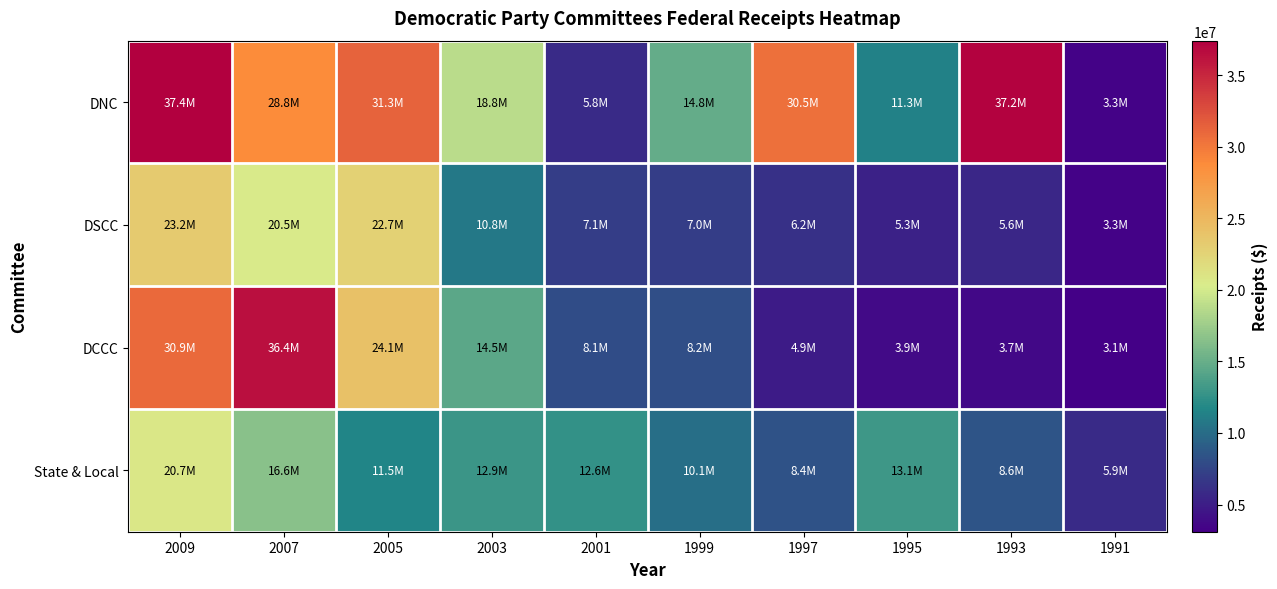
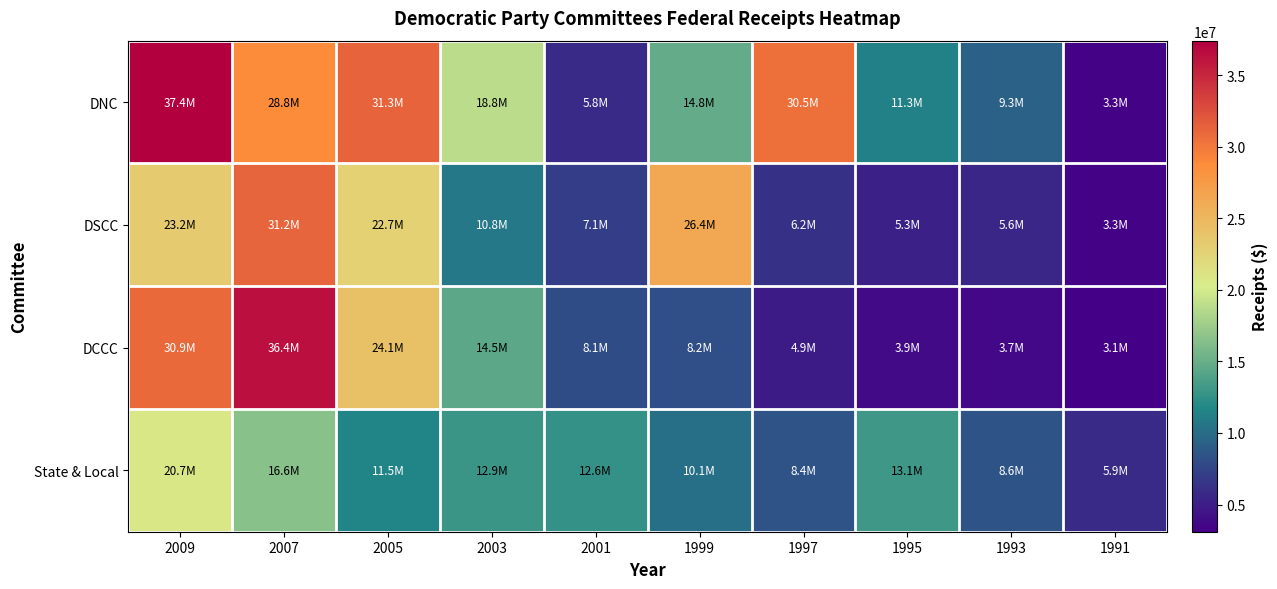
DNC, 1993: 37.2M -> 9.3M
DSCC, 2007: 20.5M -> 31.2M
DSCC, 1999: 7.0M -> 26.4M
